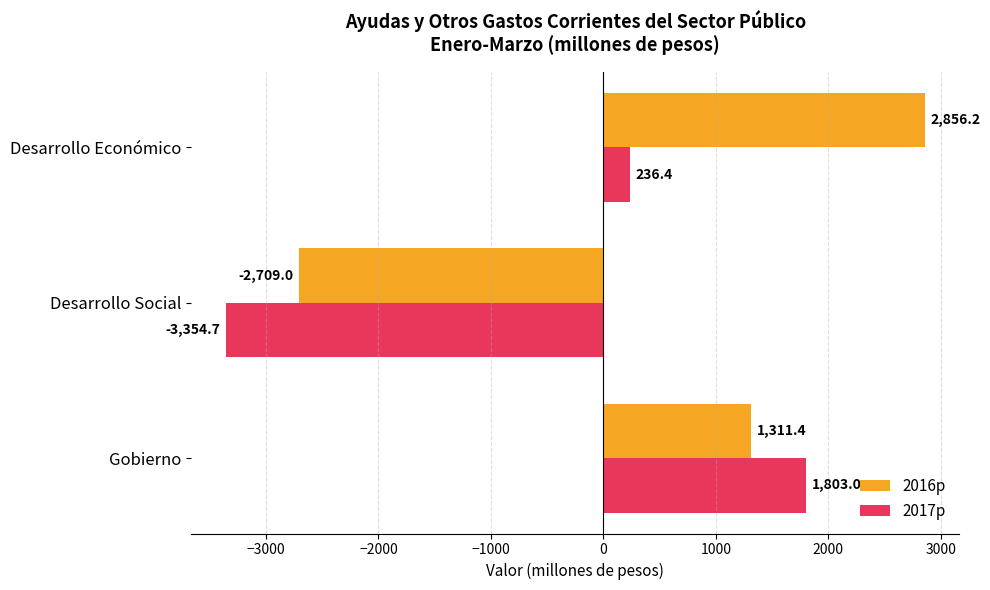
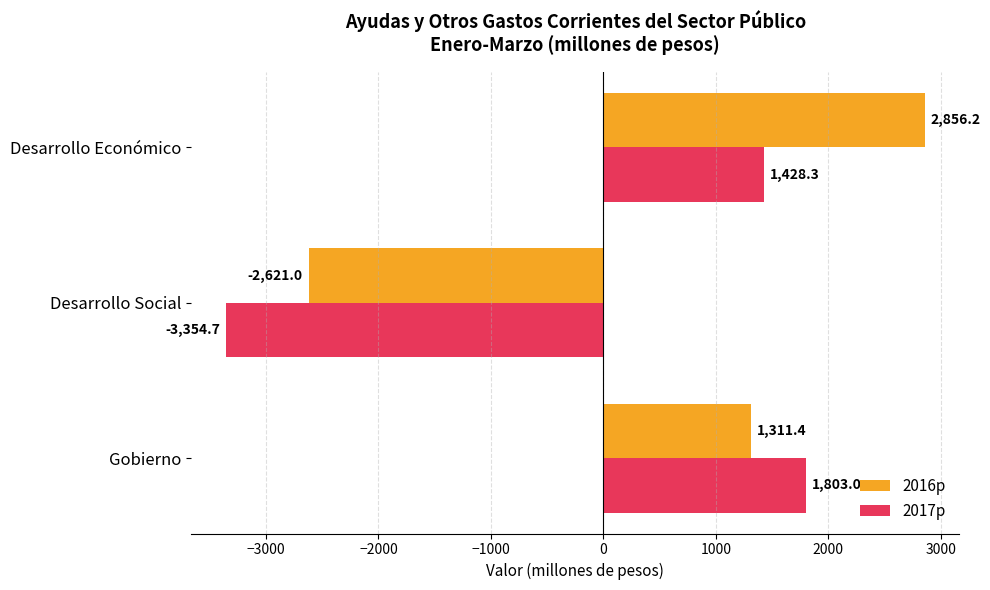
2017p, Desarrollo Económico: 236.4 -> 1,428.3
2016p, Desarrollo Social: -2,709.0 -> -2,621.0
